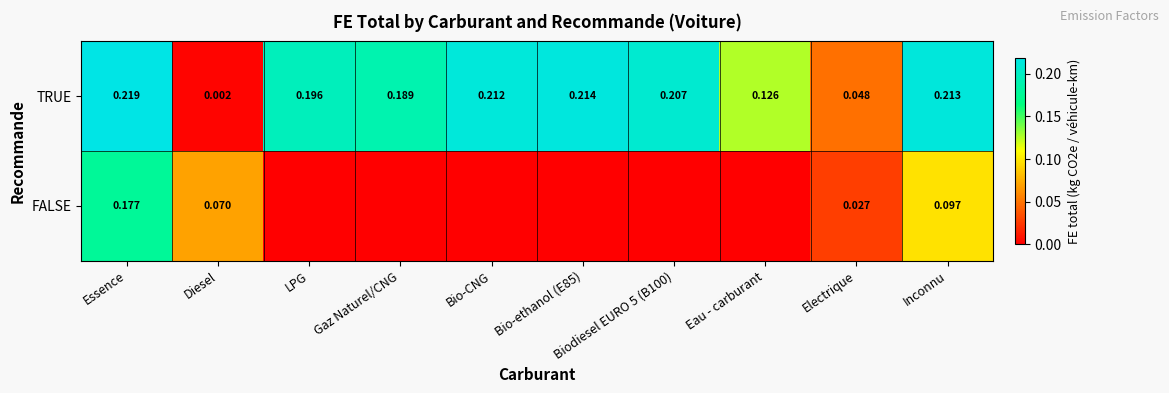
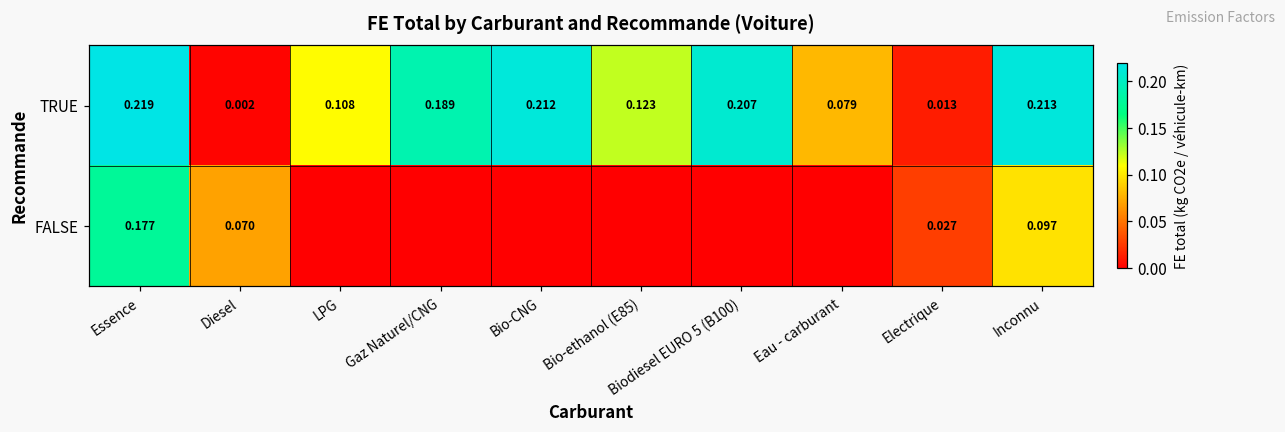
TRUE, LPG: 0.196 -> 0.108
TRUE, Bio-ethanol (E85): 0.214 -> 0.123
TRUE, Eau - carburant: 0.126 -> 0.079
TRUE, Electrique: 0.048 -> 0.013
